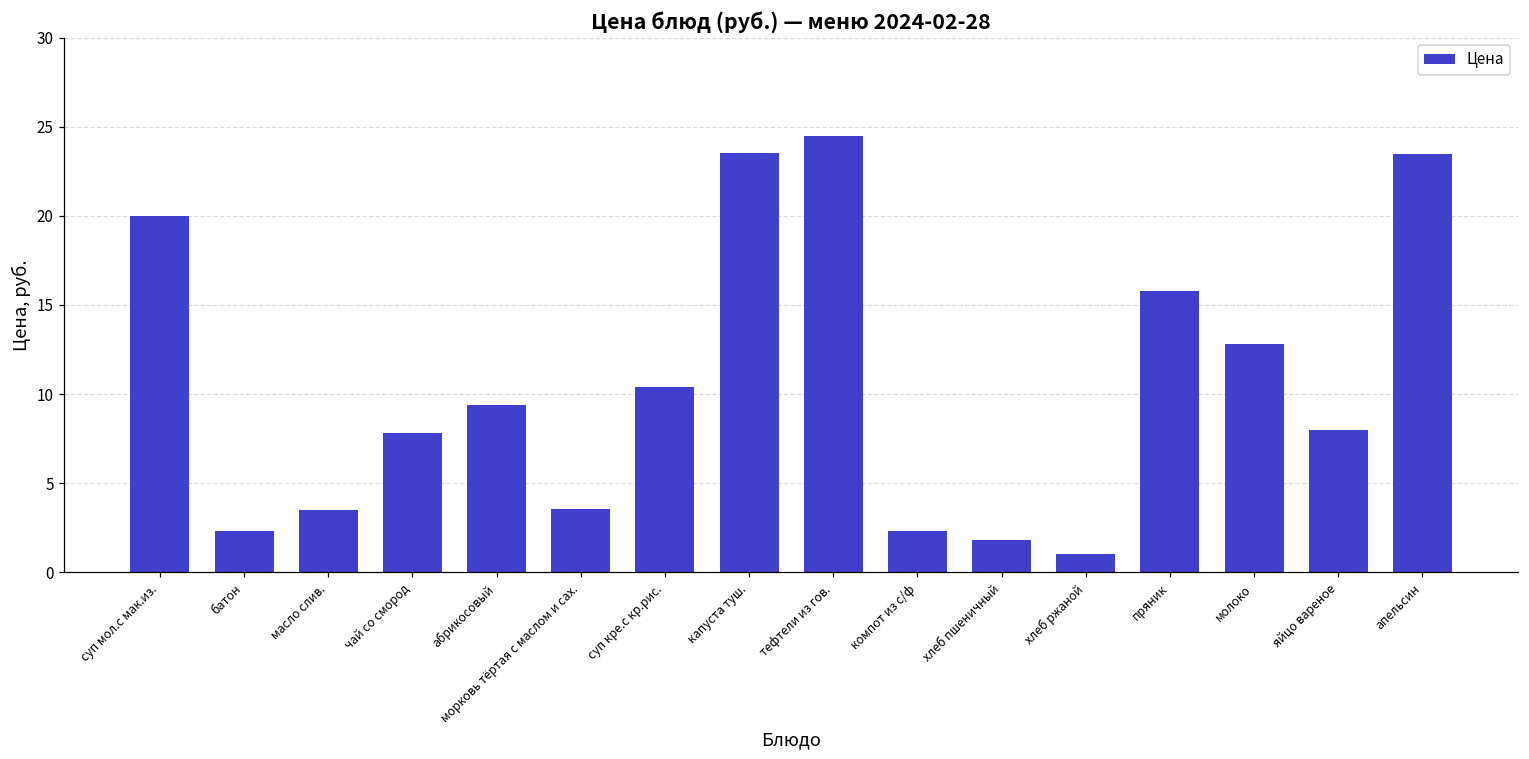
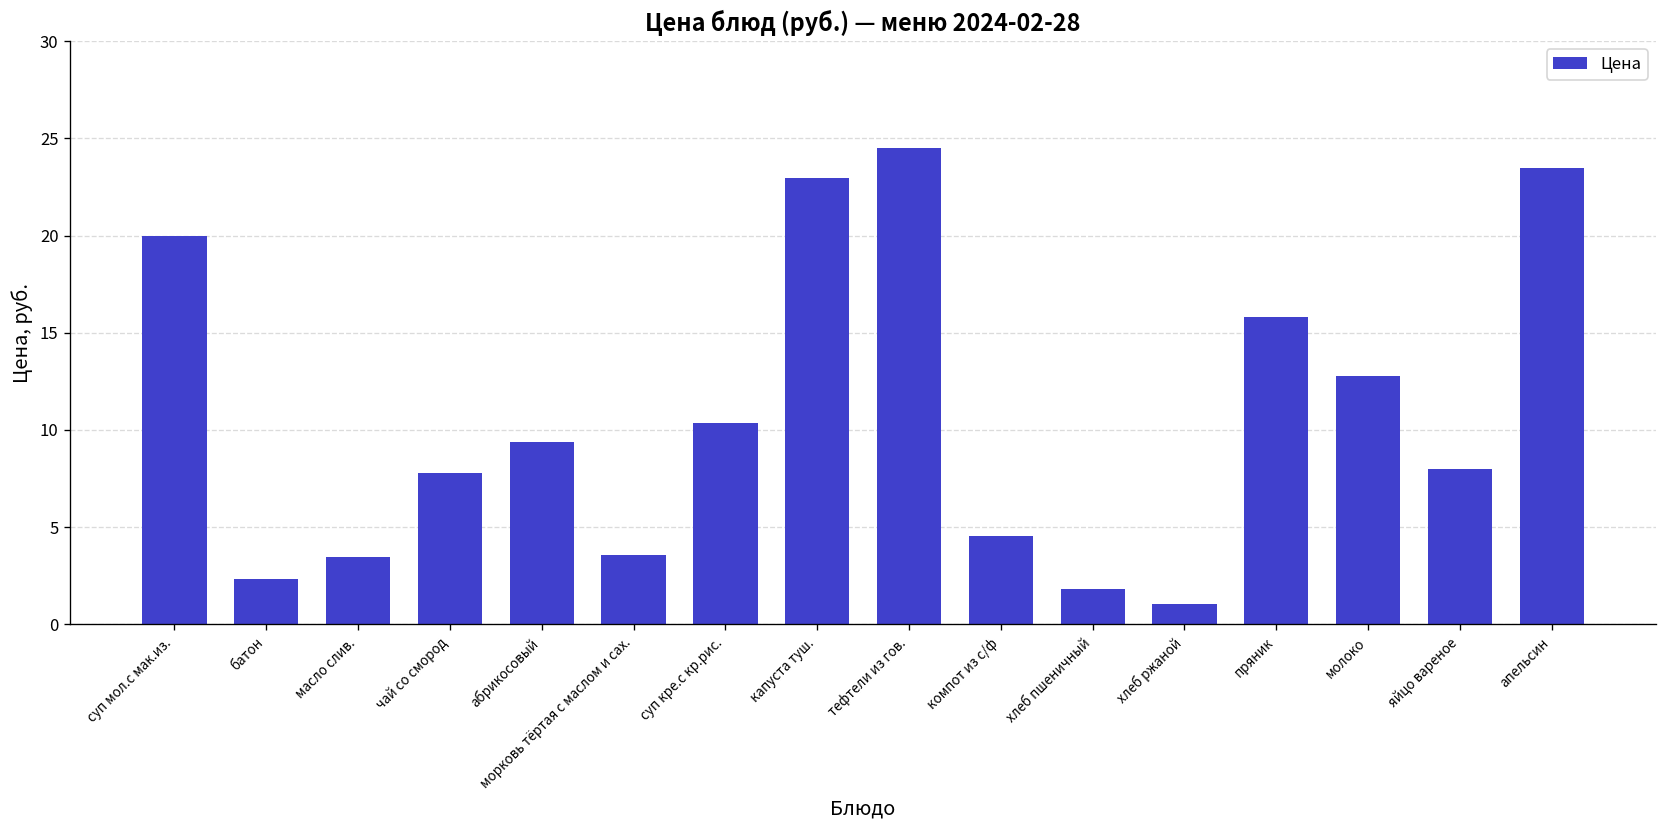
капуста туш.: 23.5 -> 23.0
компот из с/ф: 2.3 -> 4.6
